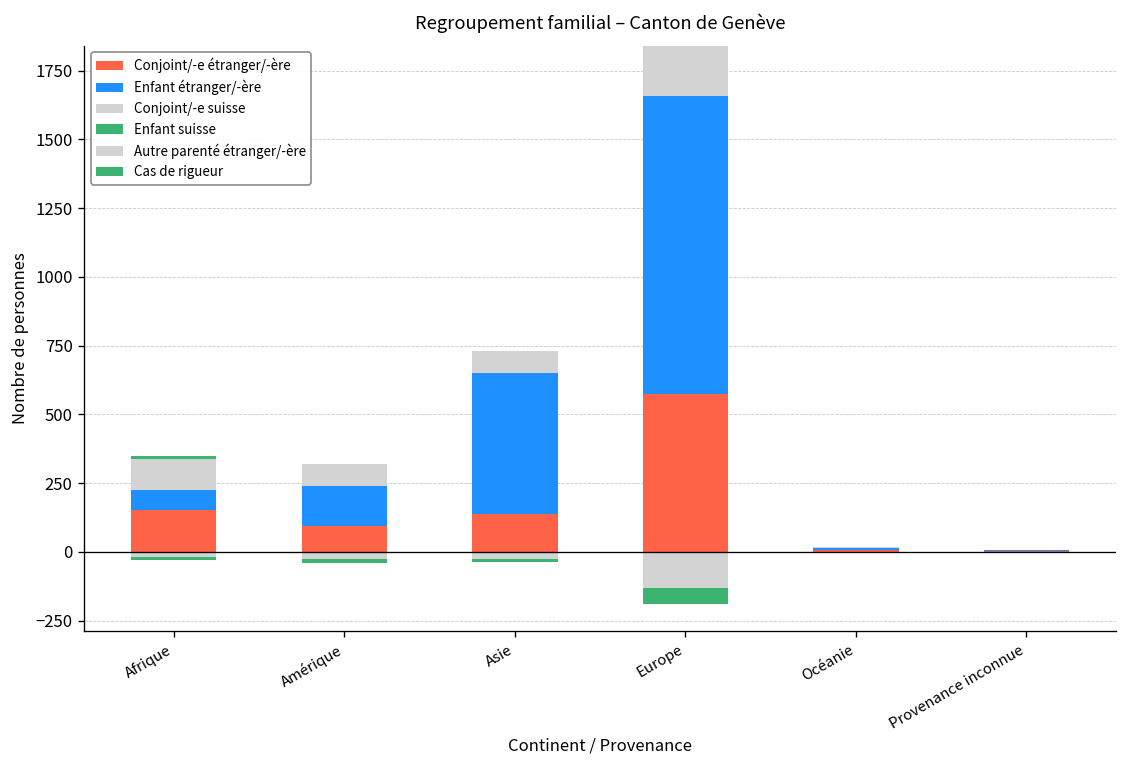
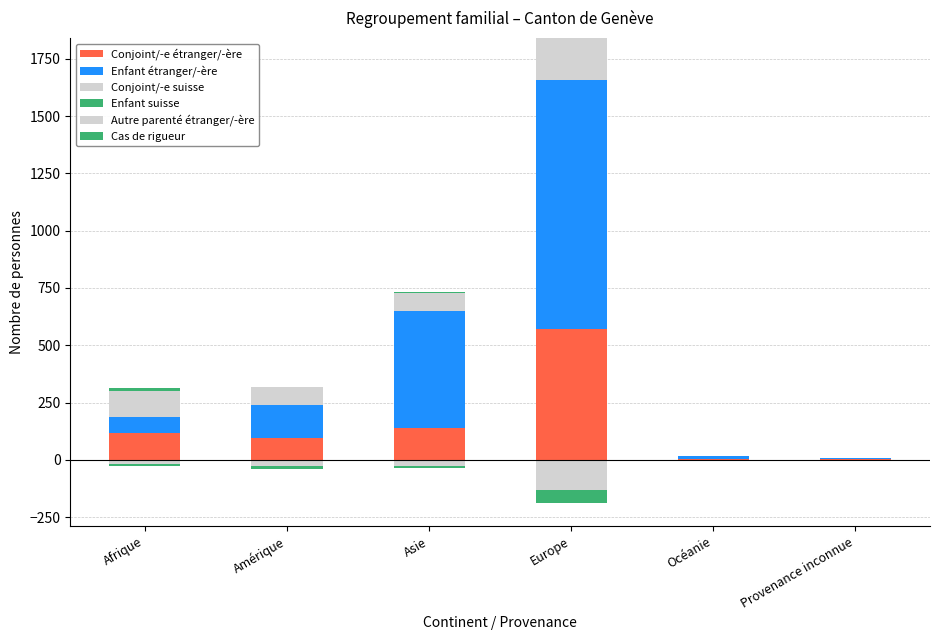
Conjoint/-e étranger/-ère, Afrique: 150 -> 120
